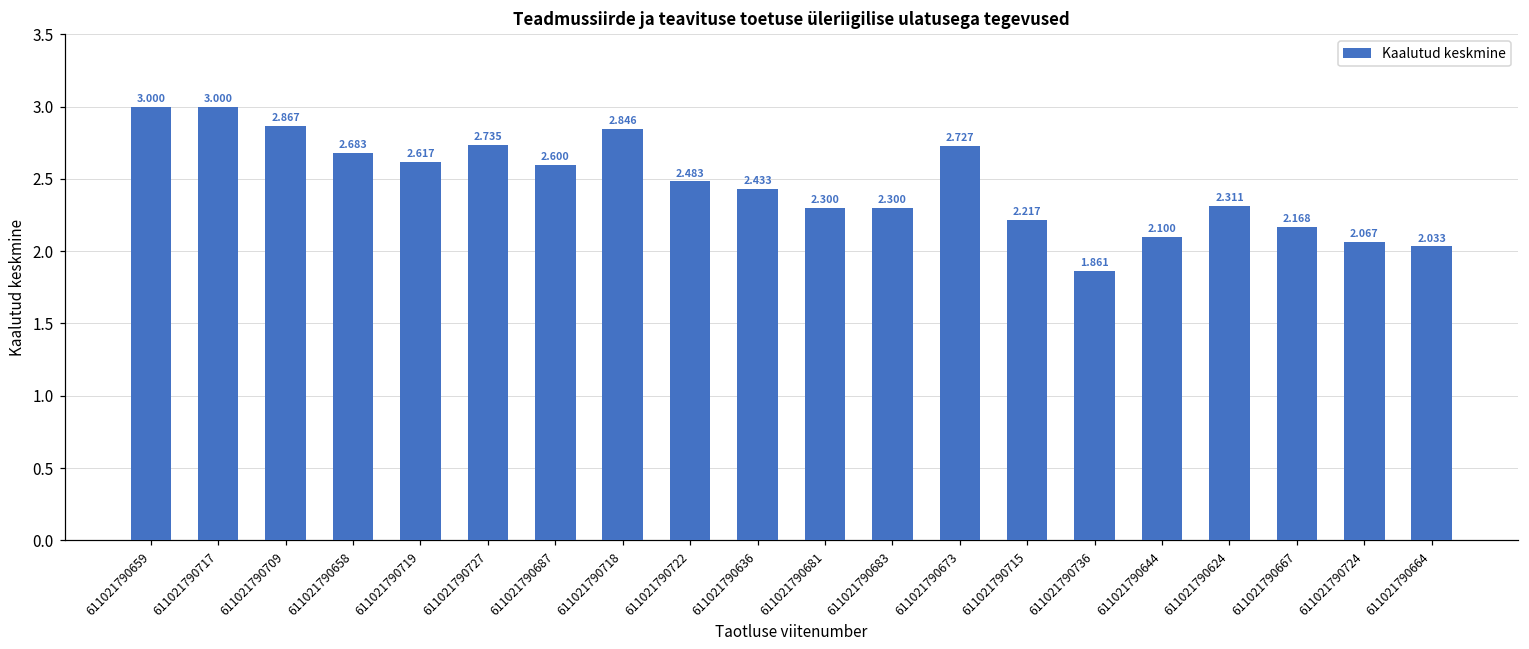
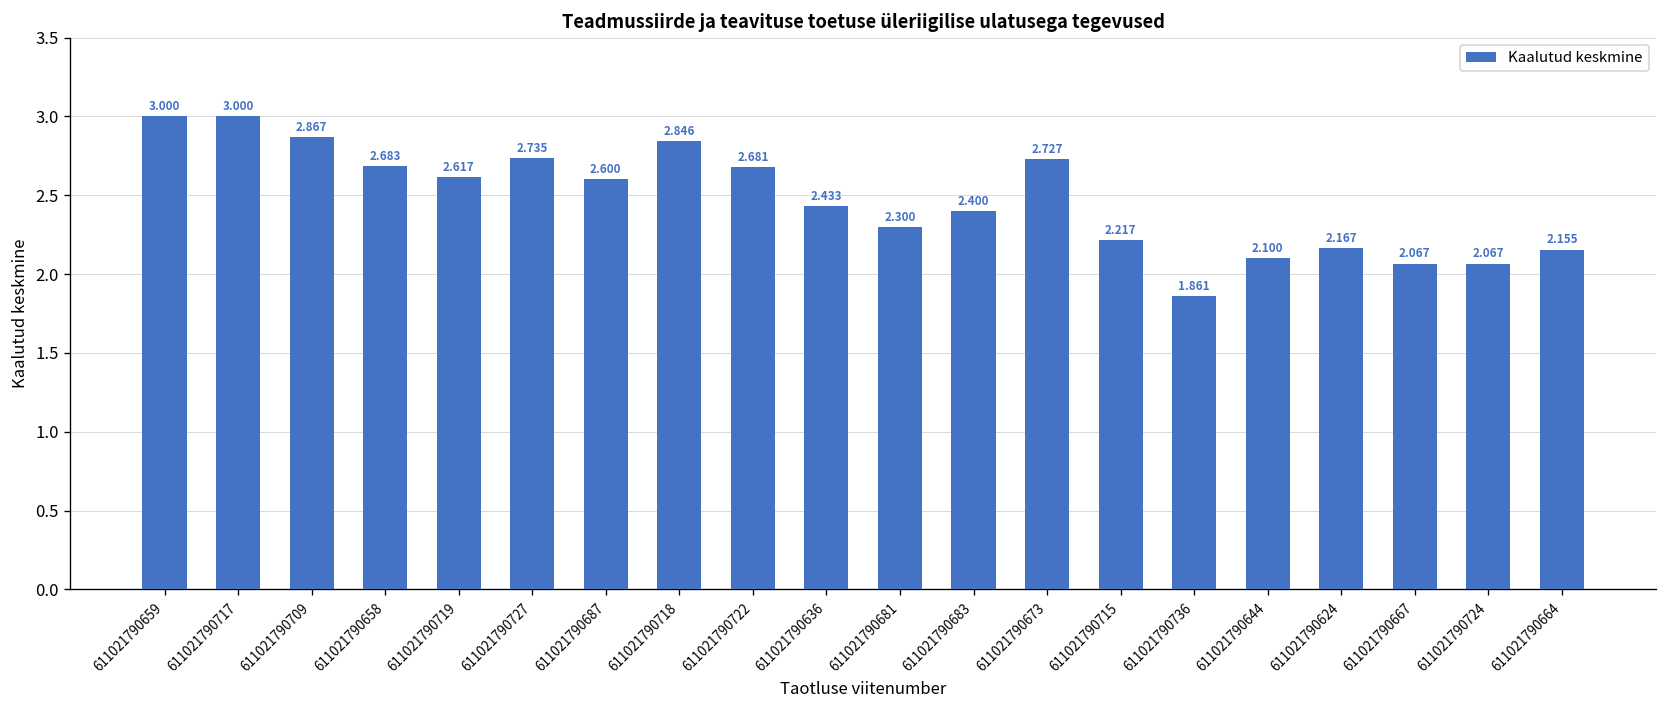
611021790722: 2.483 -> 2.681
611021790683: 2.300 -> 2.400
611021790624: 2.311 -> 2.167
611021790667: 2.168 -> 2.067
611021790664: 2.033 -> 2.155
